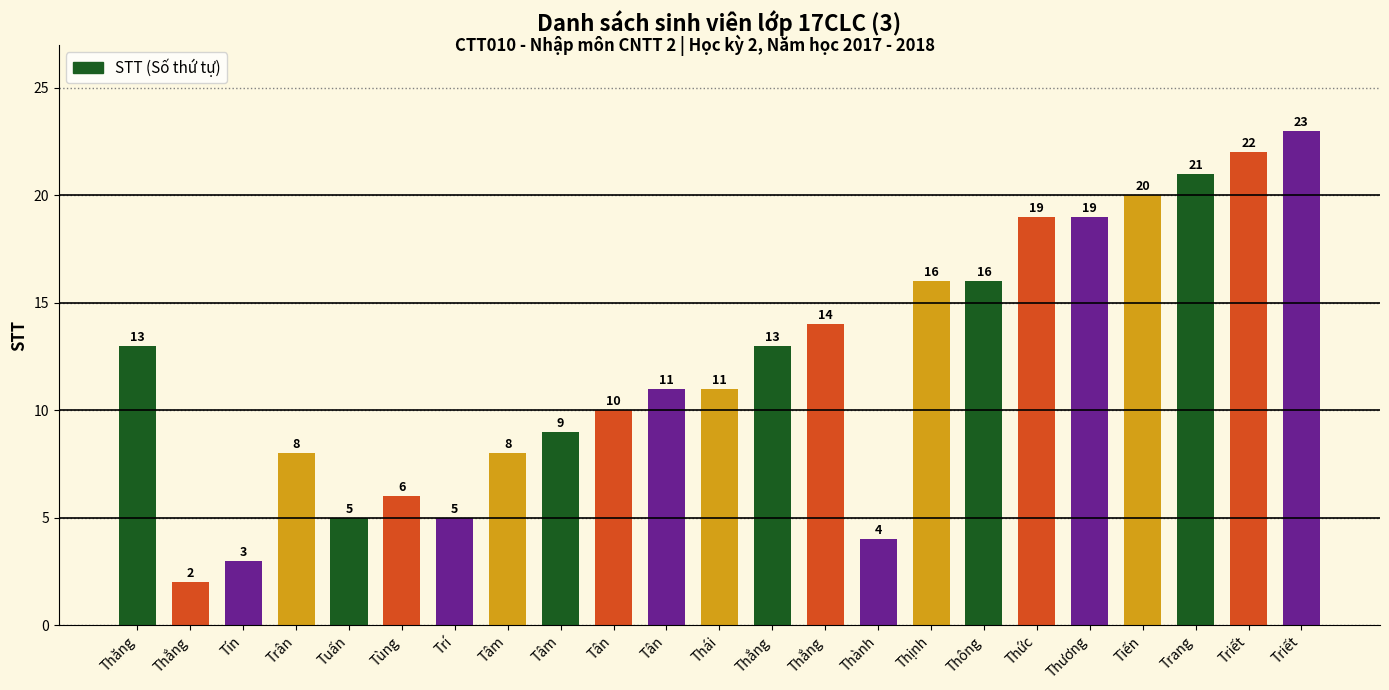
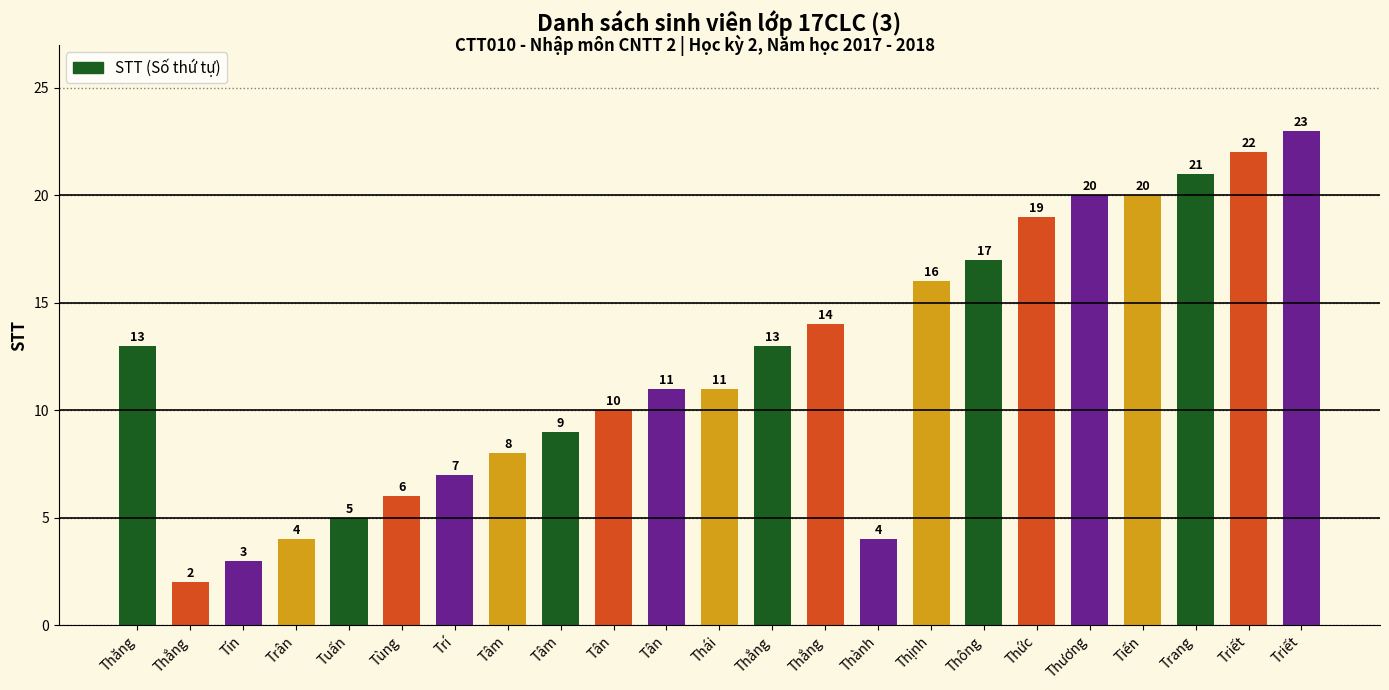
Trân: 8 -> 4
Trí: 5 -> 7
Thông: 16 -> 17
Thương: 19 -> 20
